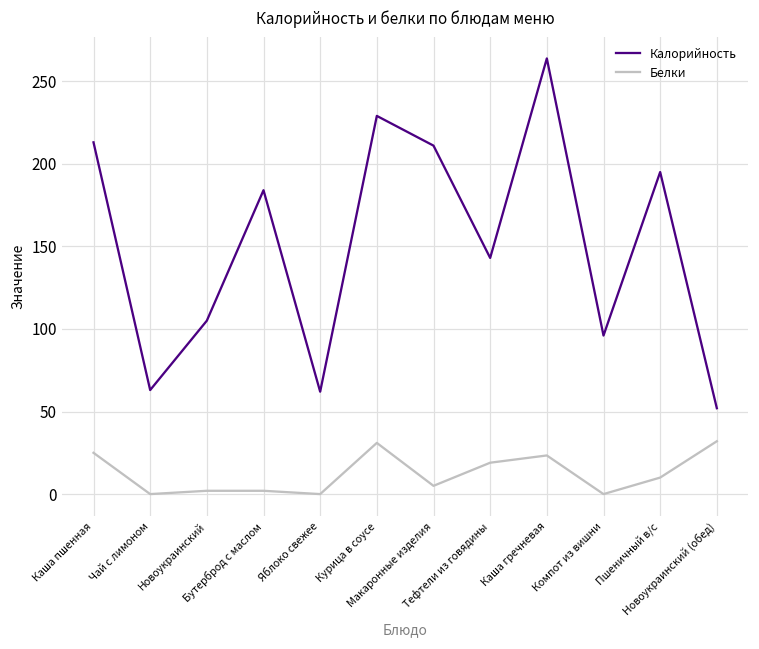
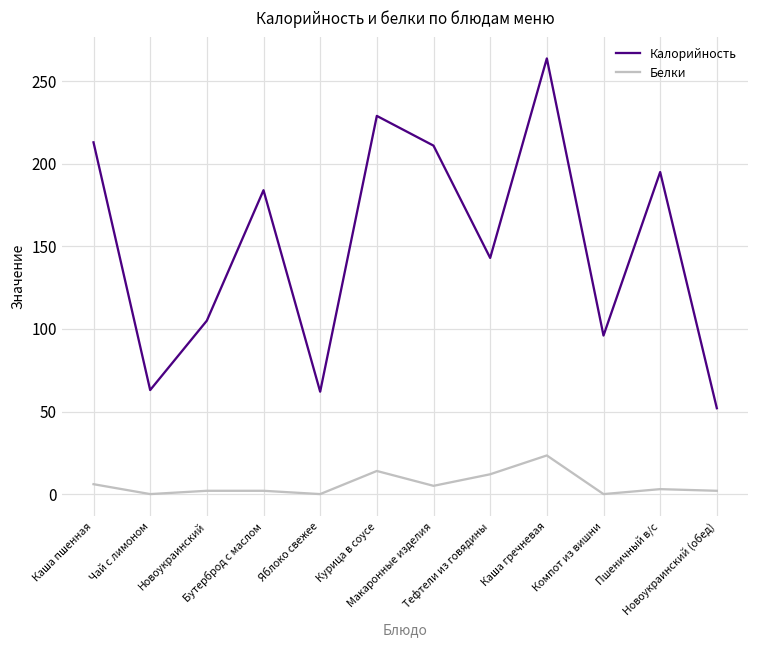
Белки, Каша пшенная: 25 -> 6
Белки, Курица в соусе: 31 -> 14
Белки, Тефтели из говядины: 19 -> 12
Белки, Пшеничный в/с: 10 -> 3
Белки, Новоукраинский (обед): 32 -> 2
